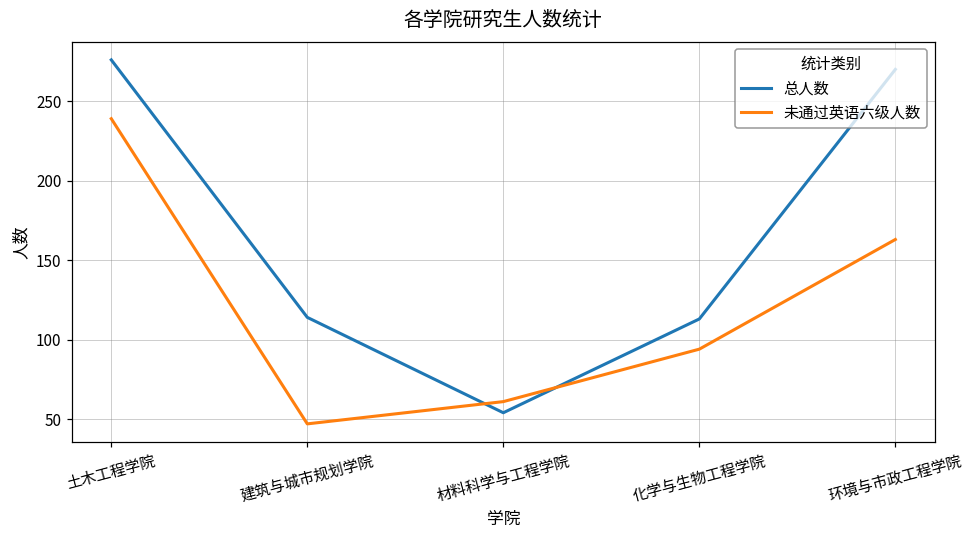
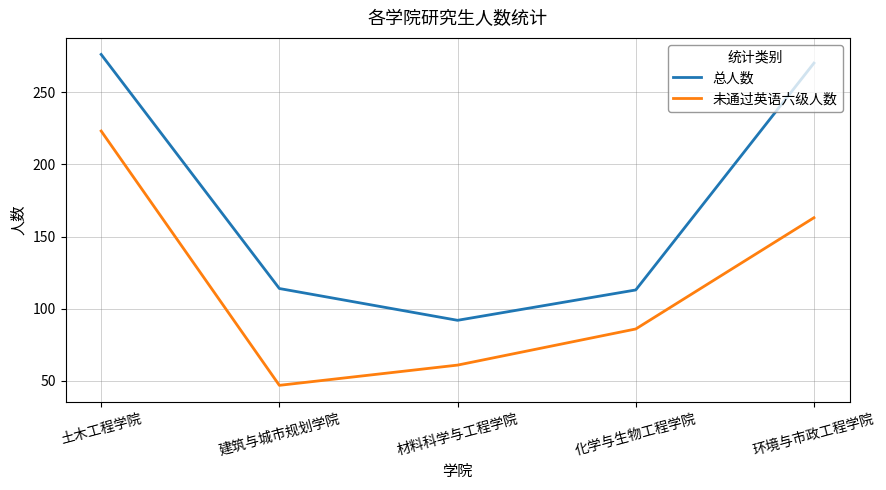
未通过英语六级人数, 土木工程学院: 239 -> 223
总人数, 材料科学与工程学院: 54 -> 92
未通过英语六级人数, 化学与生物工程学院: 94 -> 86
